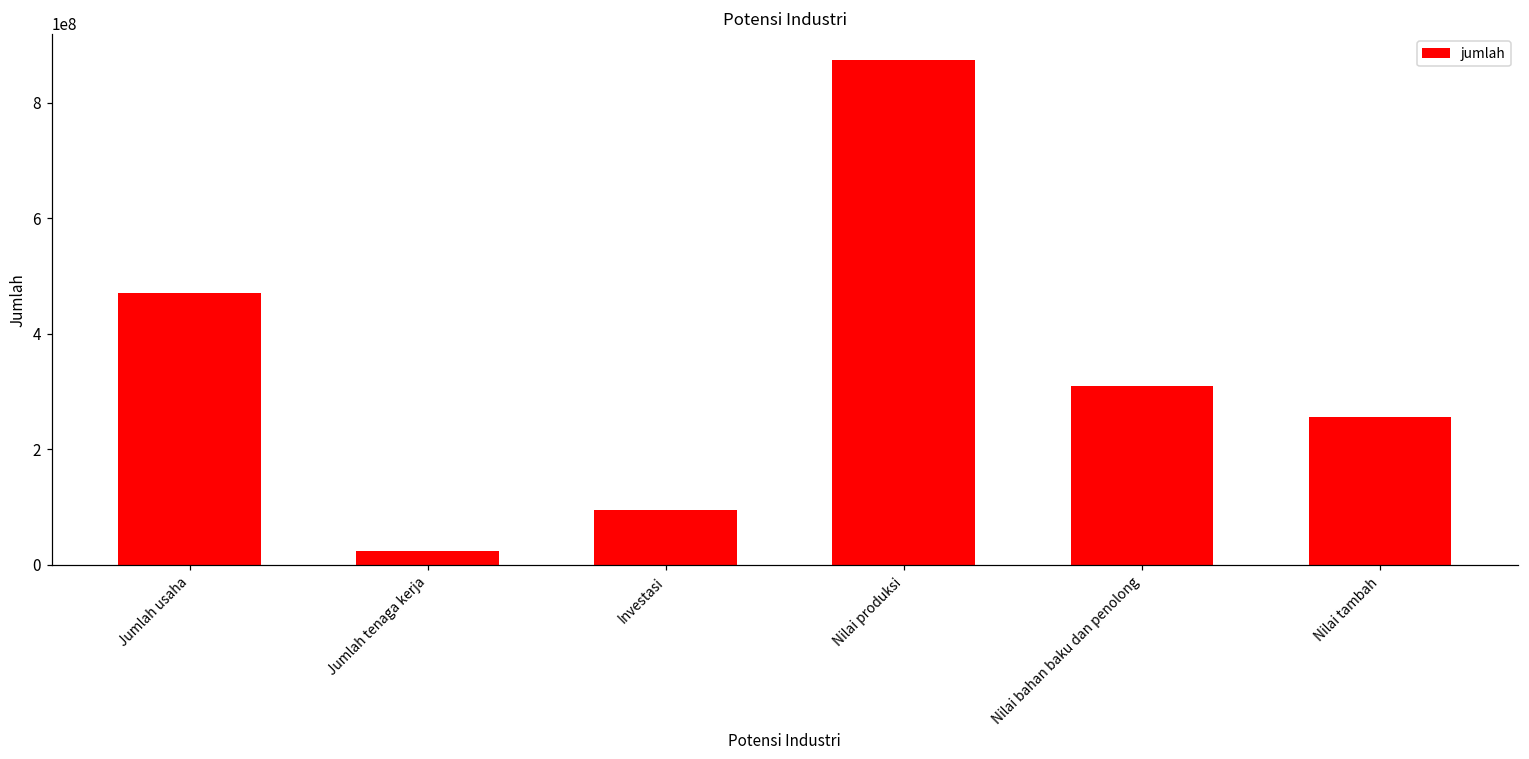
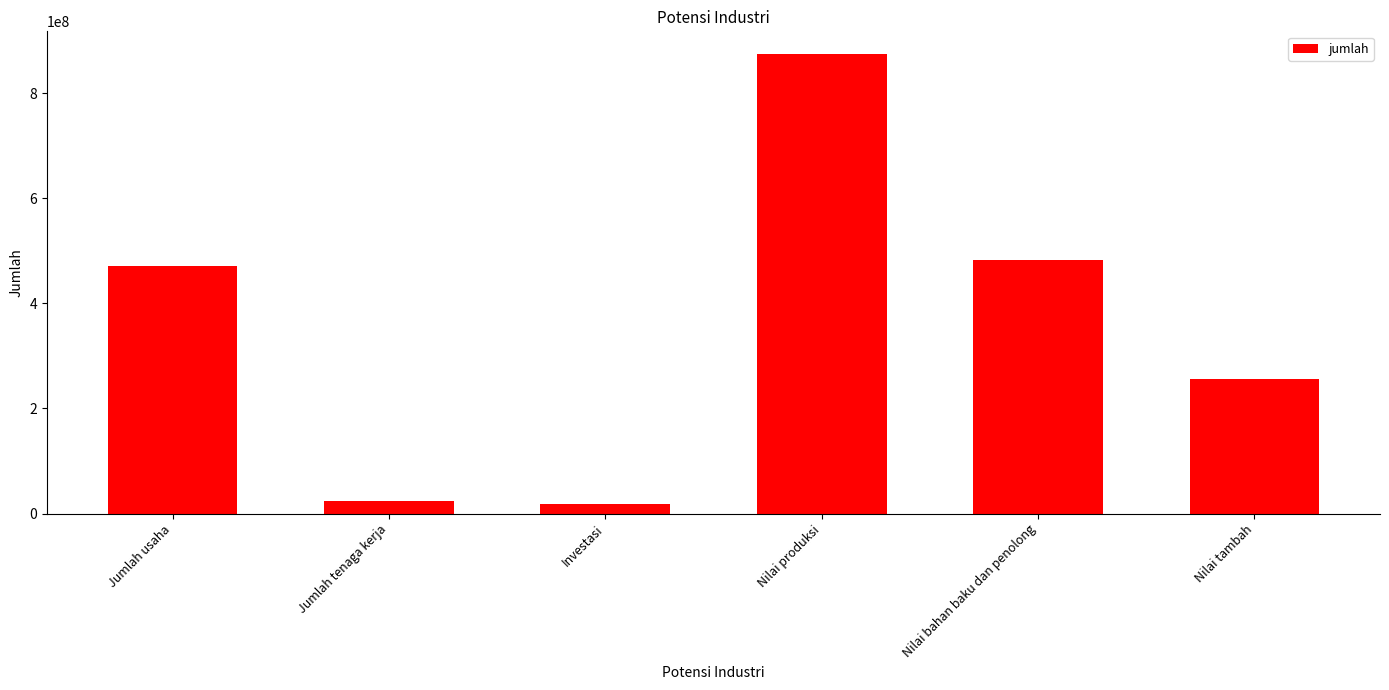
Investasi: 90000000 -> 20000000
Nilai bahan baku dan penolong: 310000000 -> 480000000
